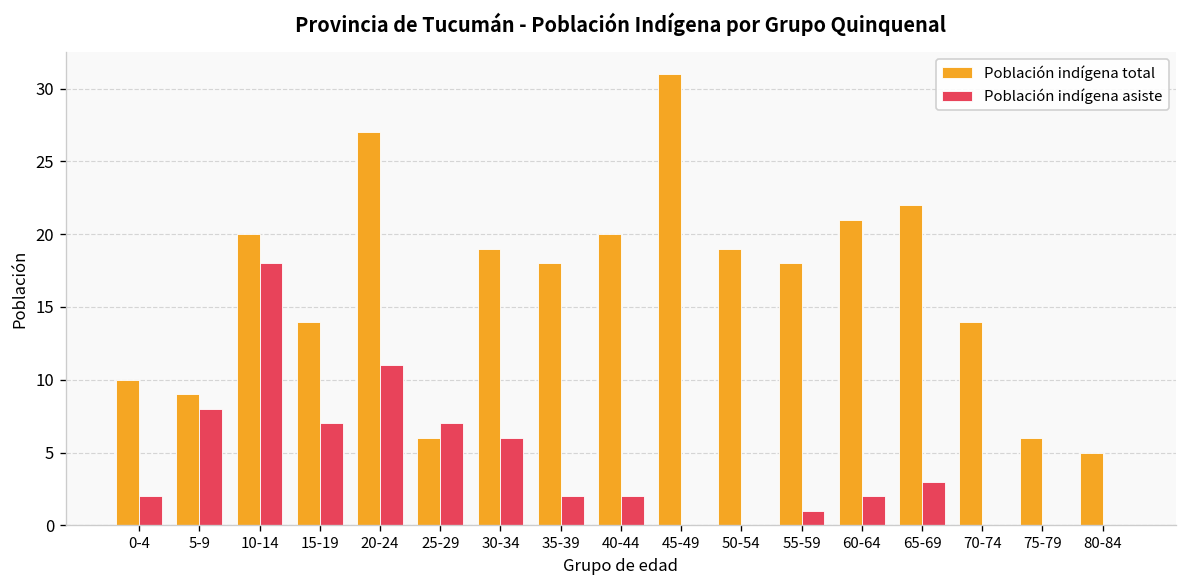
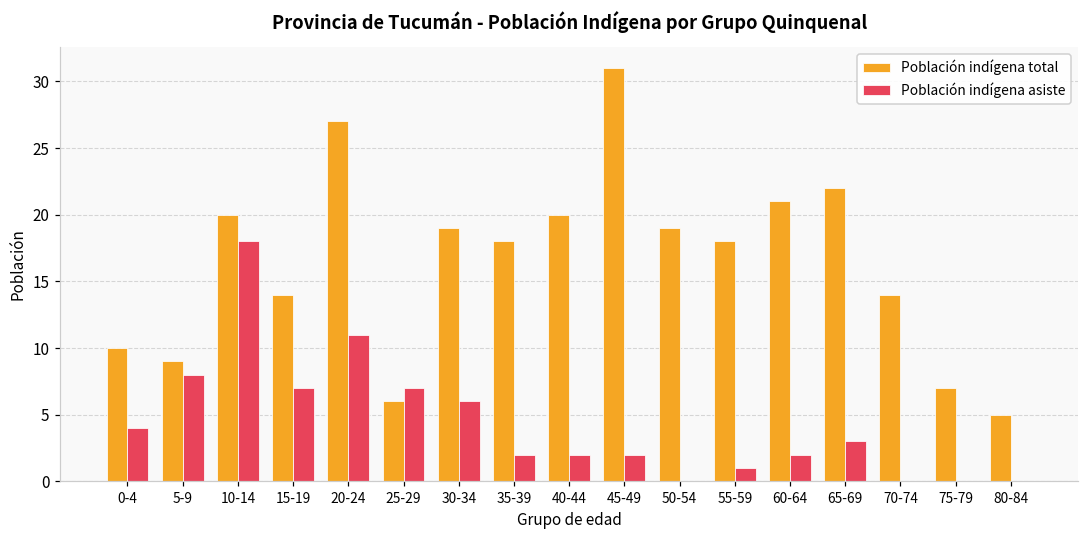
Población indígena asiste, 0-4: 2 -> 4
Población indígena asiste, 45-49: 0 -> 2
Población indígena total, 75-79: 6 -> 7
